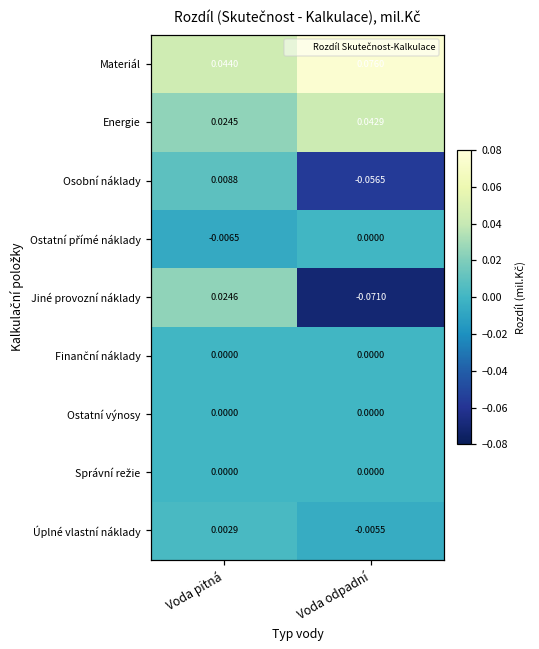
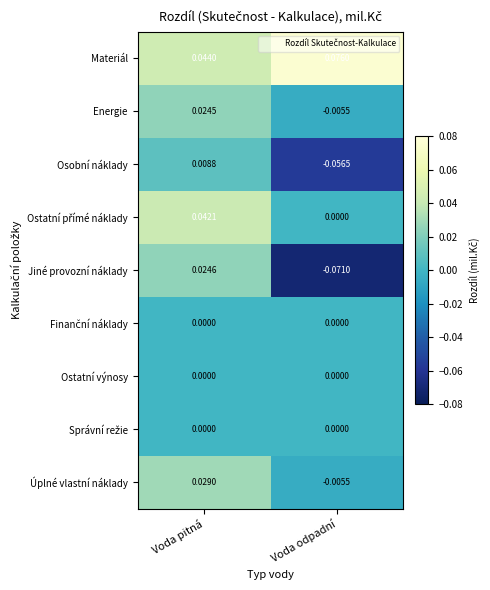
Energie, Voda odpadní: 0.0429 -> -0.0055
Ostatní přímé náklady, Voda pitná: -0.0065 -> 0.0421
Úplné vlastní náklady, Voda pitná: 0.0029 -> 0.0290
